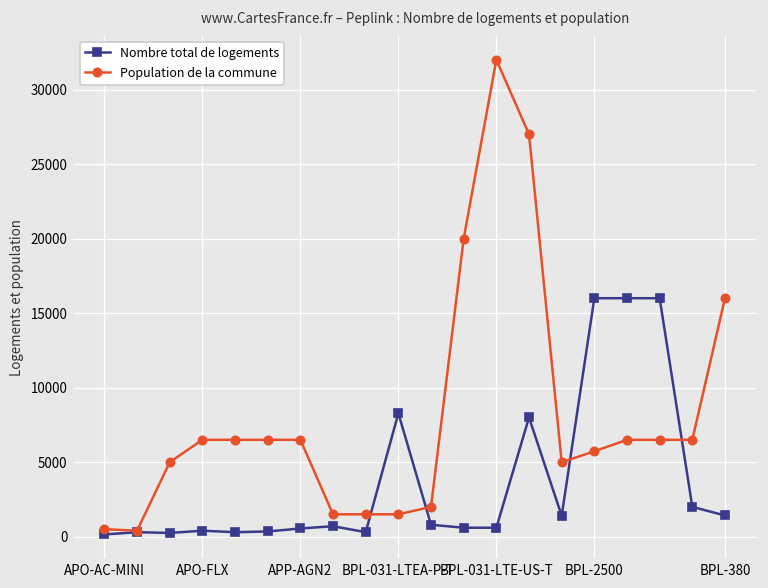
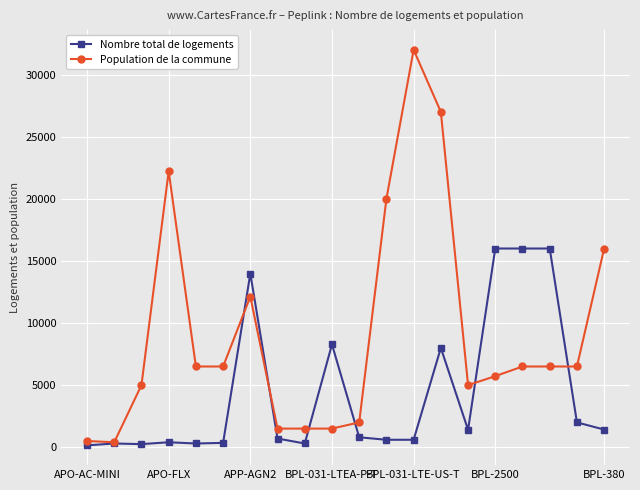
Population de la commune, APO-FLX: 6500 -> 22200
Nombre total de logements, APP-AGN2: 500 -> 14000
Population de la commune, APP-AGN2: 6500 -> 12100
